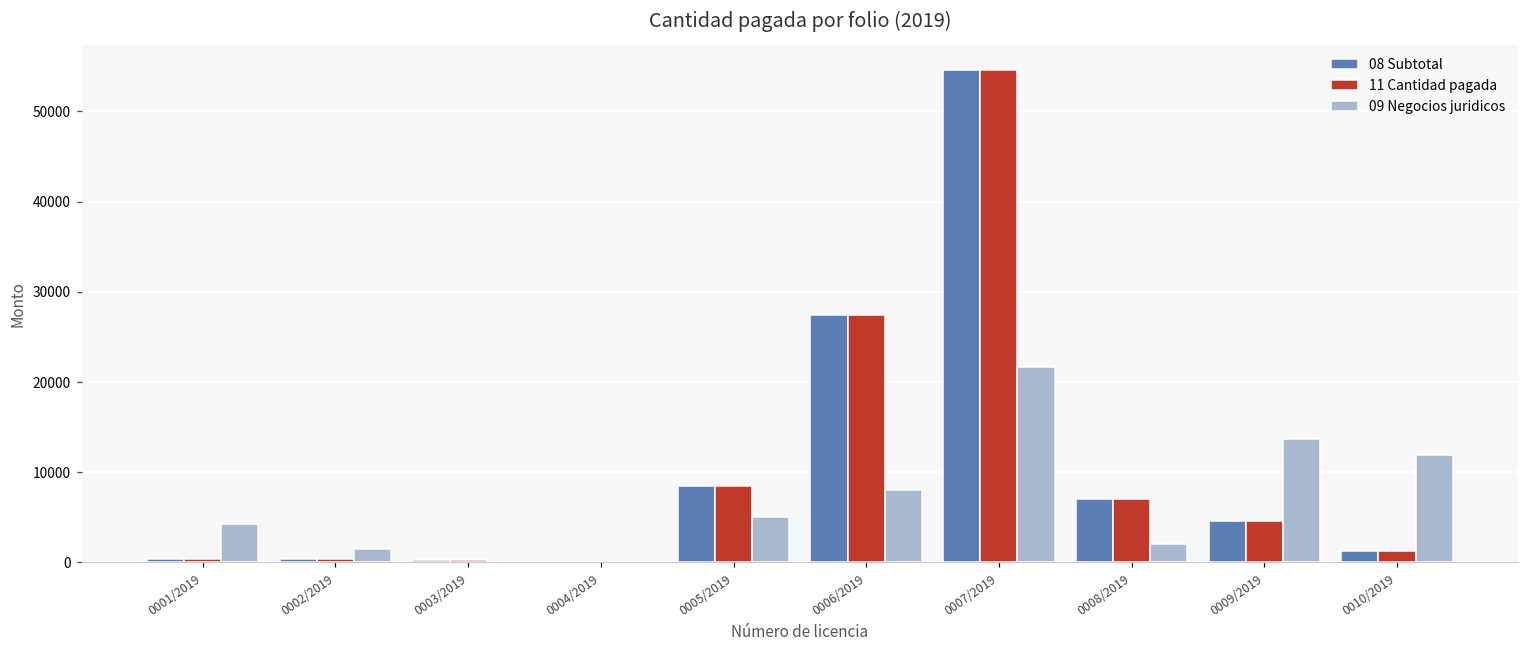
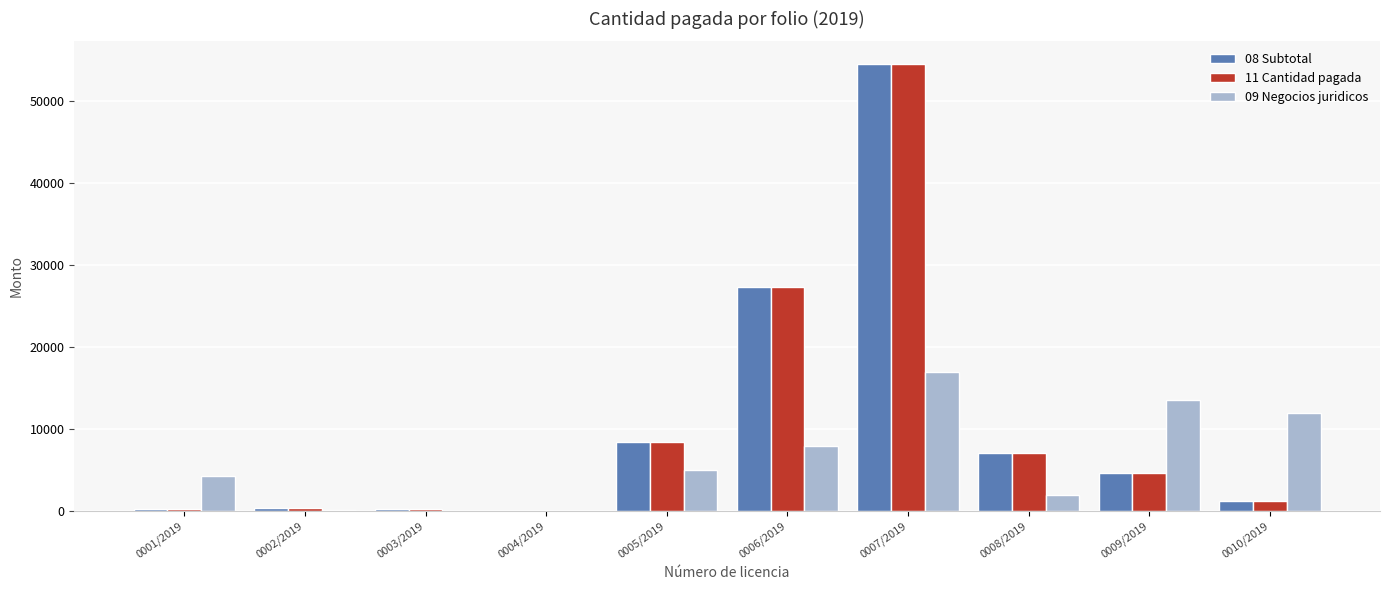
09 Negocios juridicos, 0002/2019: 1000 -> 0
09 Negocios juridicos, 0007/2019: 22000 -> 17000
